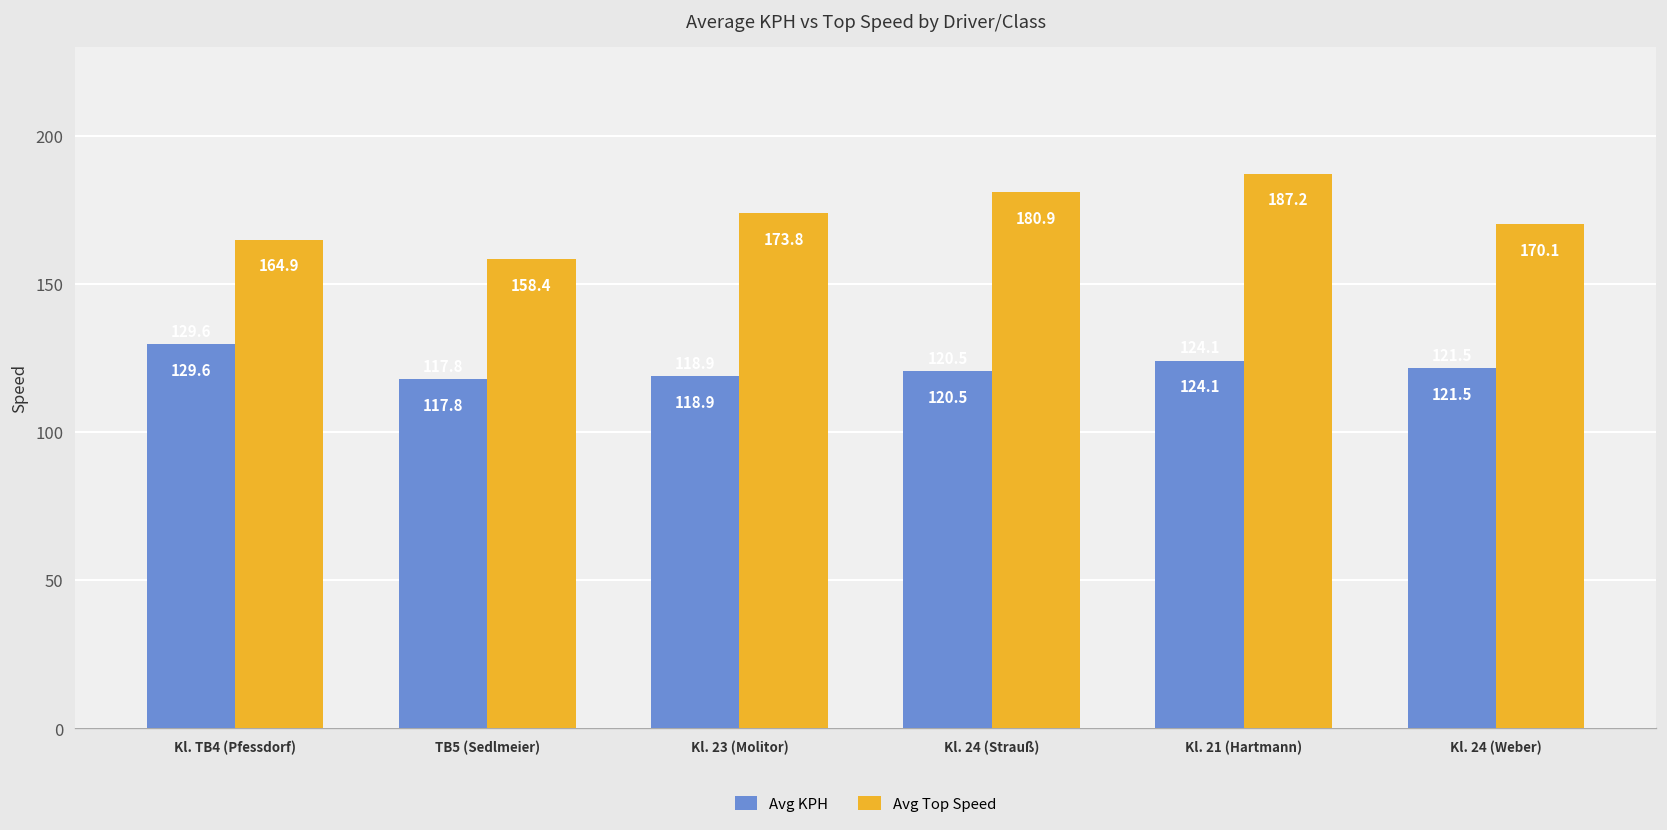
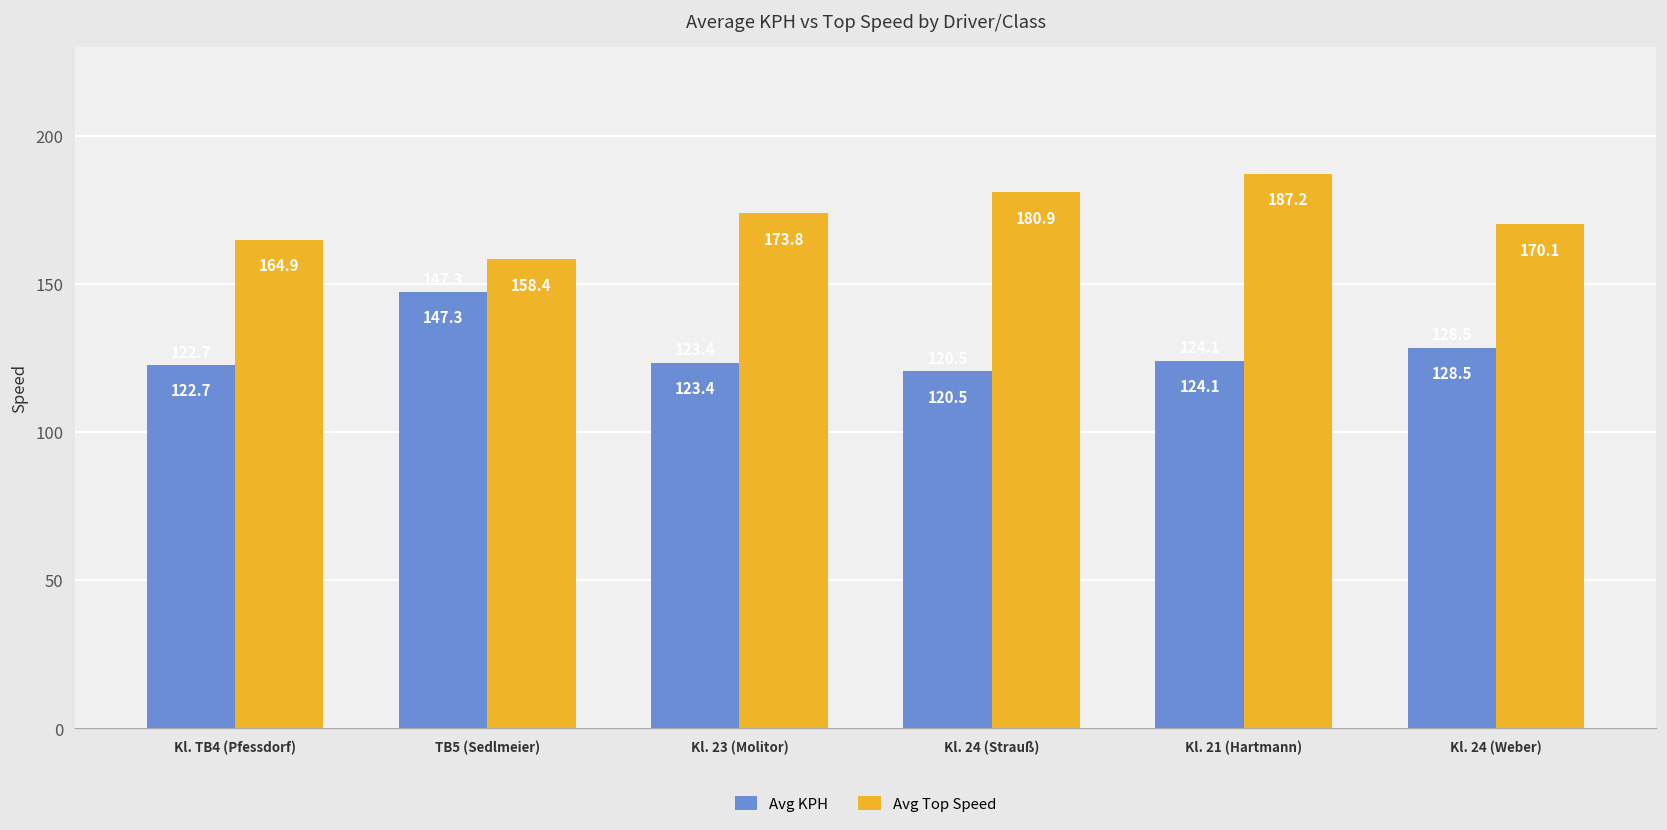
Avg KPH, Kl. TB4 (Pfessdorf): 129.6 -> 122.7
Avg KPH, TB5 (Sedlmeier): 117.8 -> 147.3
Avg KPH, Kl. 23 (Molitor): 118.9 -> 123.4
Avg KPH, Kl. 24 (Weber): 121.5 -> 128.5
